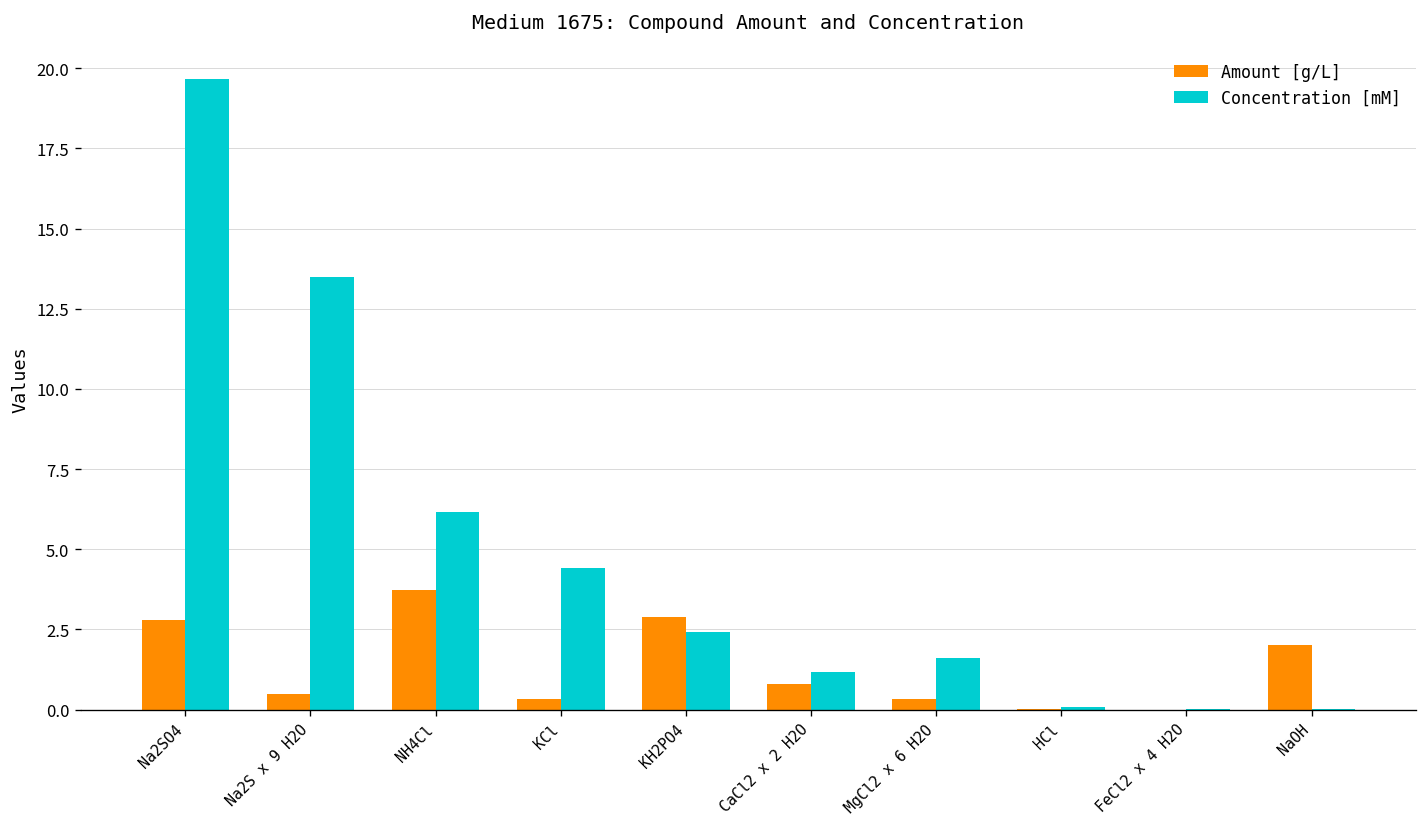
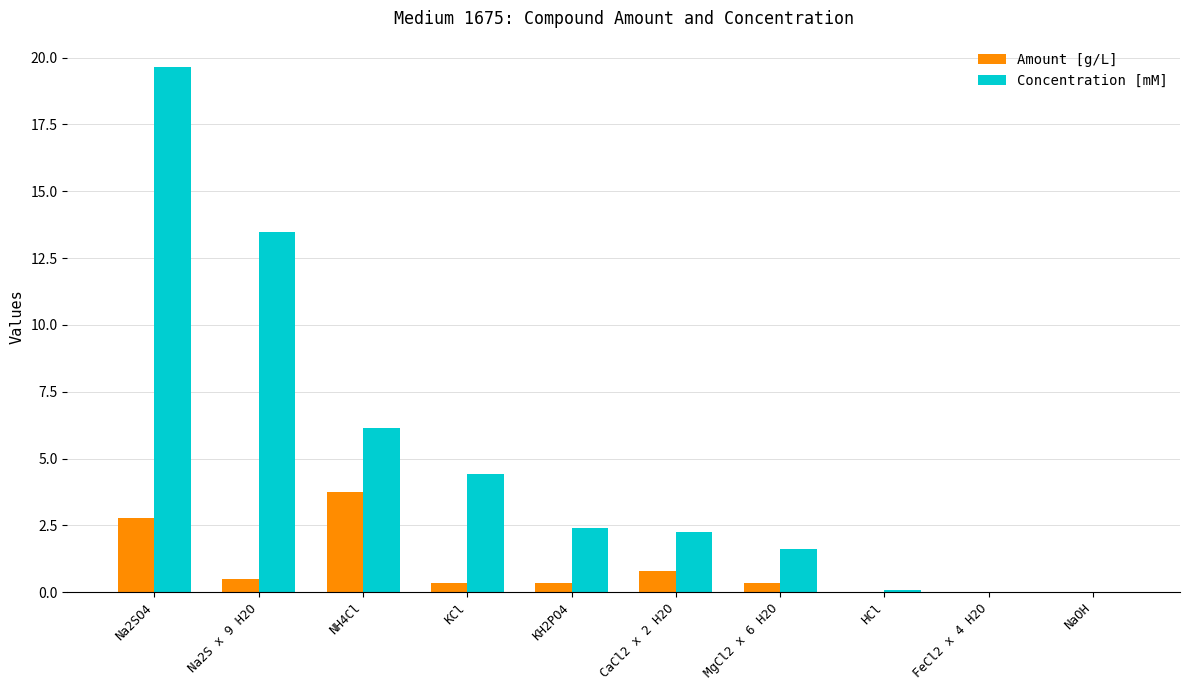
Amount [g/L], KH2PO4: 2.9 -> 0.3
Concentration [mM], CaCl2 x 2 H2O: 1.2 -> 2.2
Amount [g/L], NaOH: 2.0 -> 0.0
